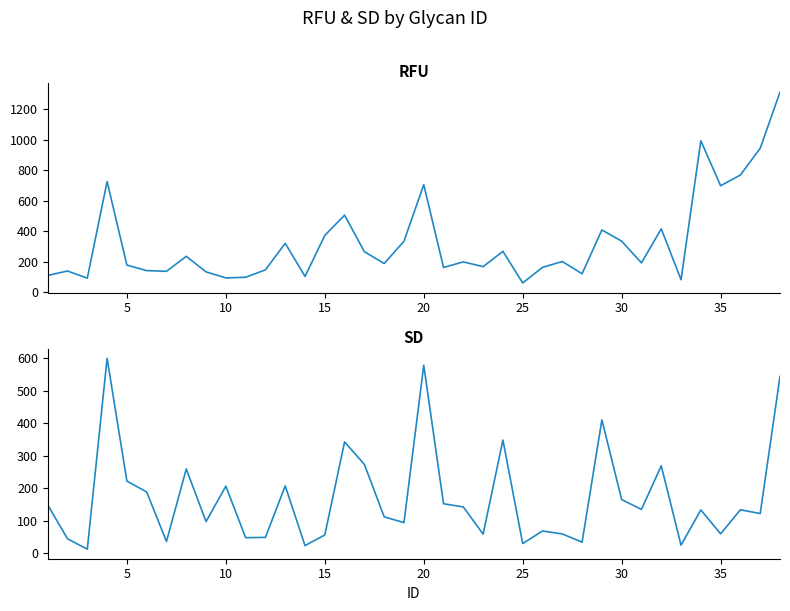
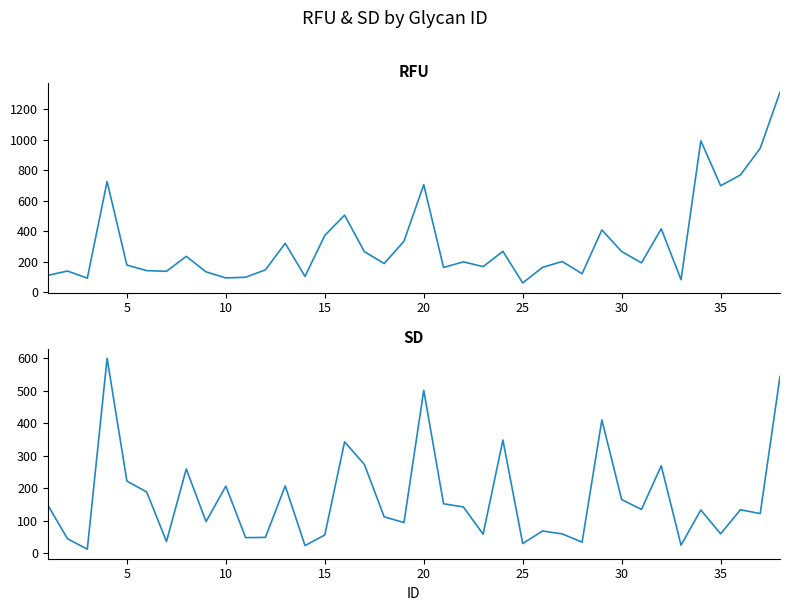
RFU, 30: 330 -> 270
SD, 20: 580 -> 500
